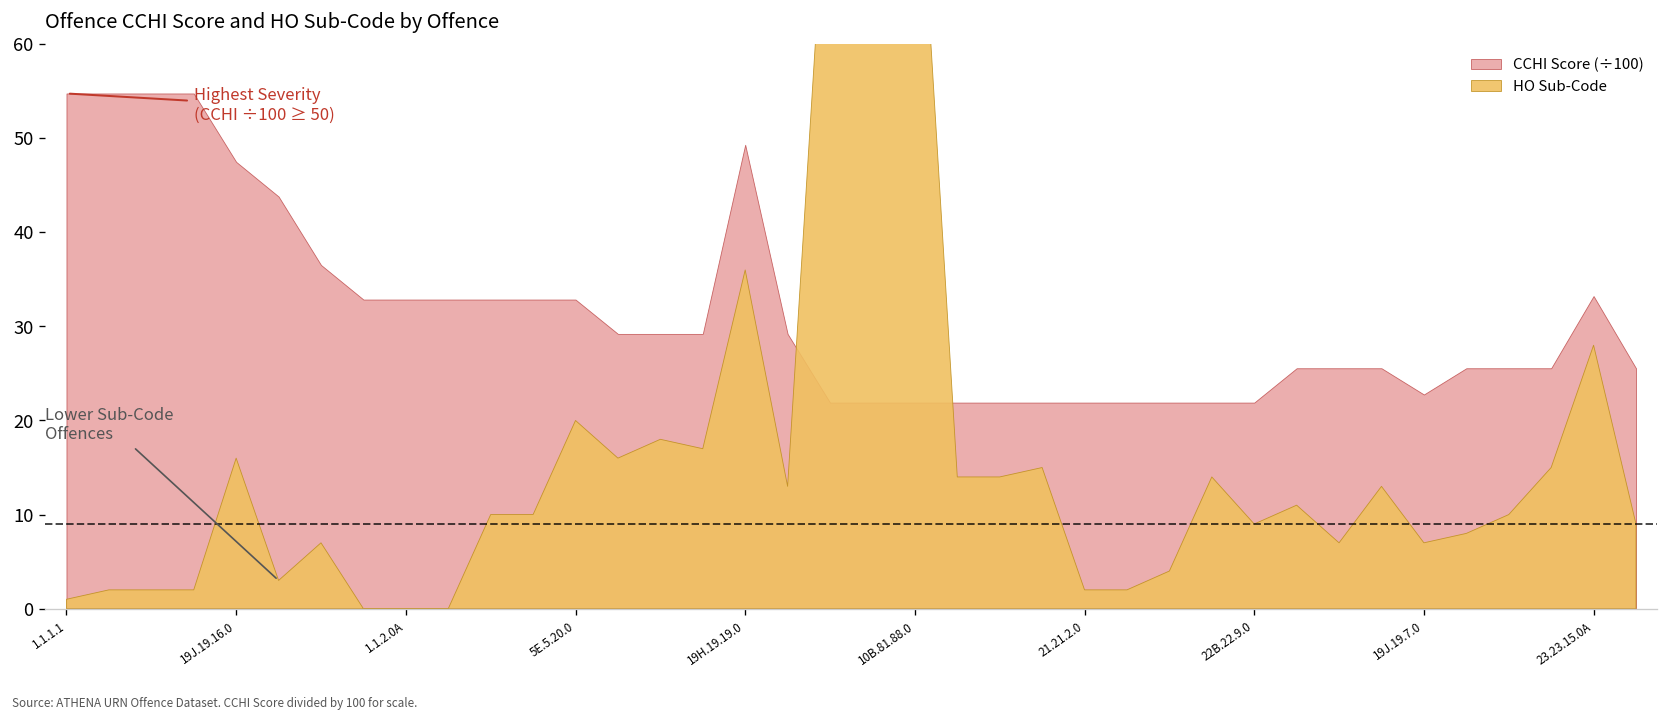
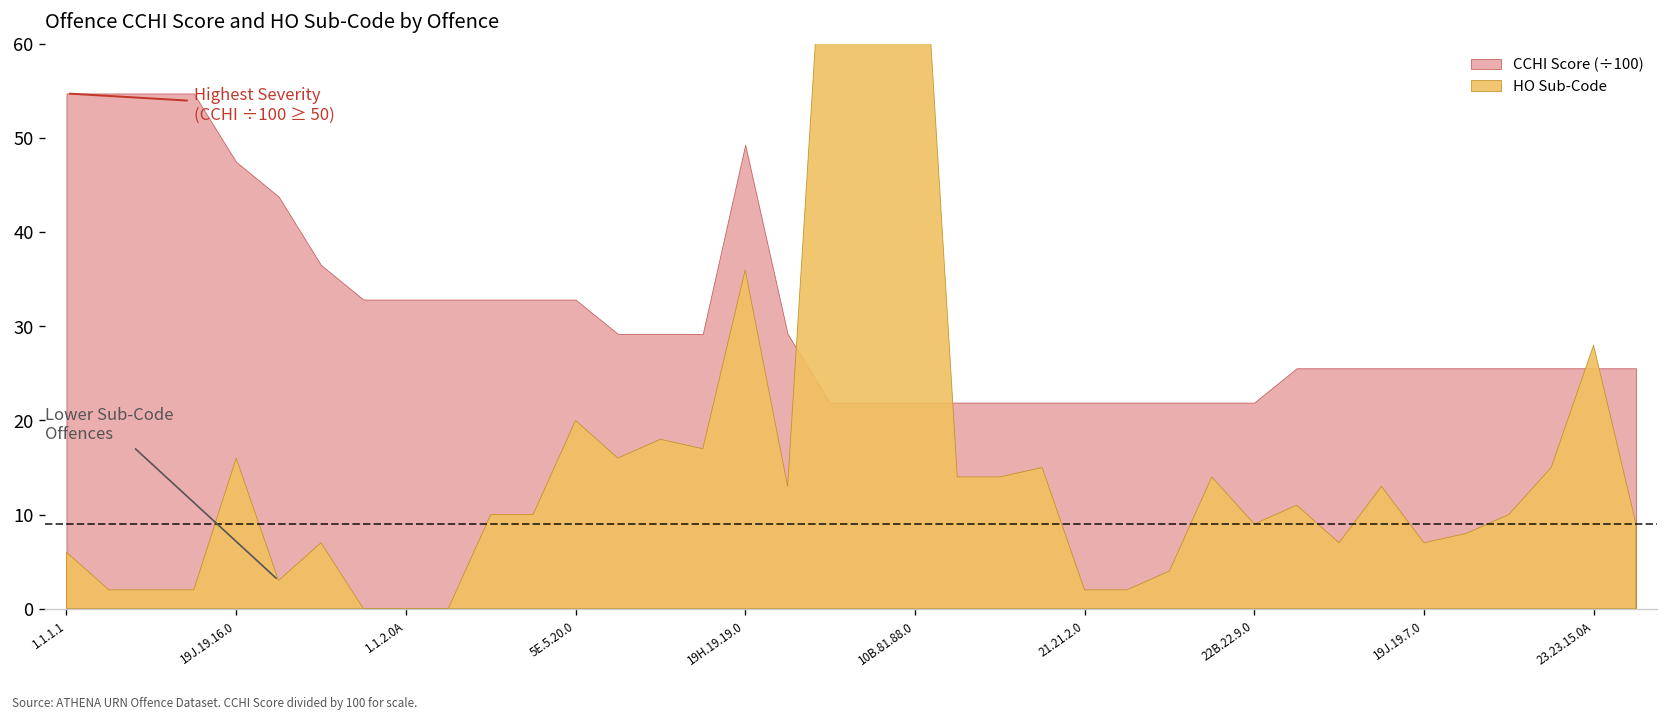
HO Sub-Code, 1.1.1.1: 1 -> 6
CCHI Score (÷100), 19J.19.7.0: 23 -> 26
CCHI Score (÷100), 23.23.15.0A: 33 -> 26
